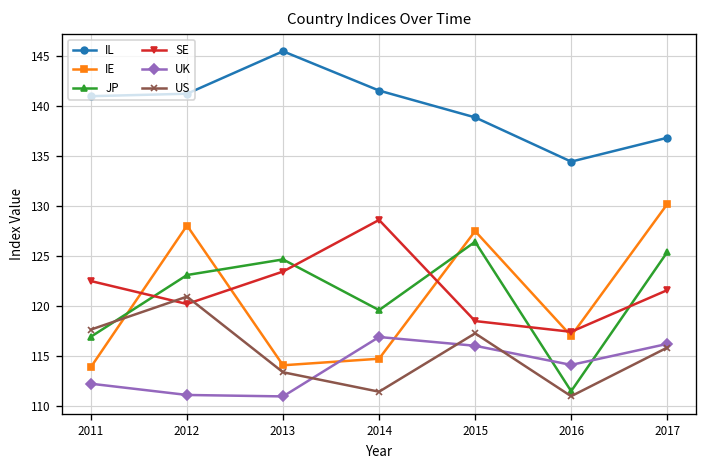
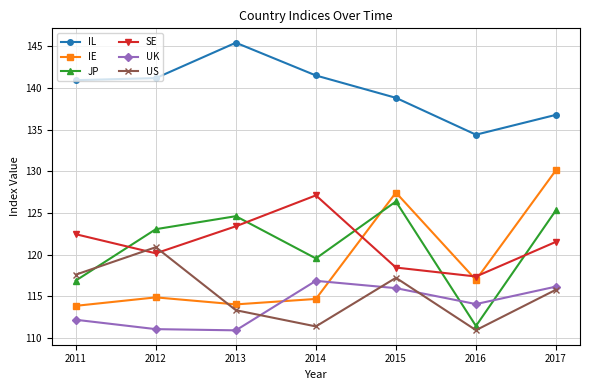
IE, 2012: 128 -> 115
SE, 2014: 129 -> 127
